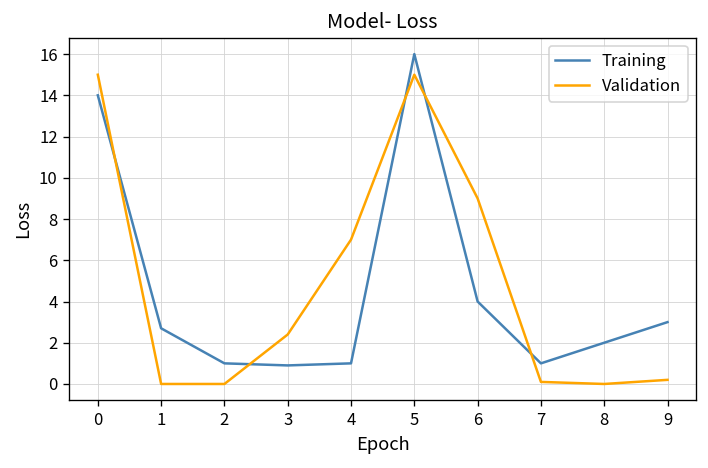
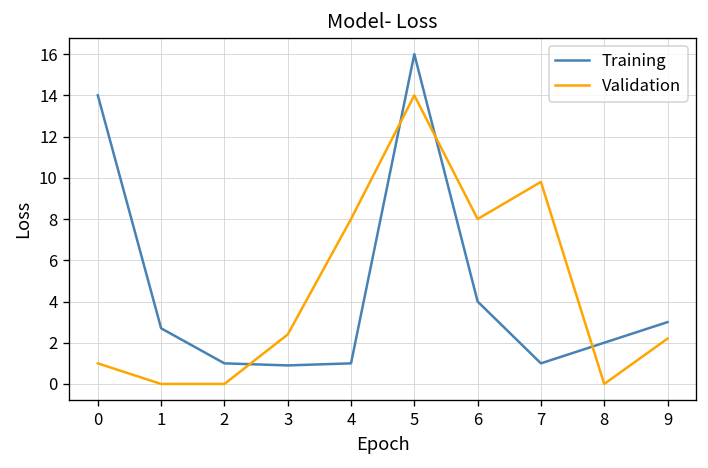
Validation, 0: 15 -> 1
Validation, 4: 7 -> 8
Validation, 5: 15 -> 14
Validation, 6: 9 -> 8
Validation, 7: 0.1 -> 9.8
Validation, 9: 0.2 -> 2.2
